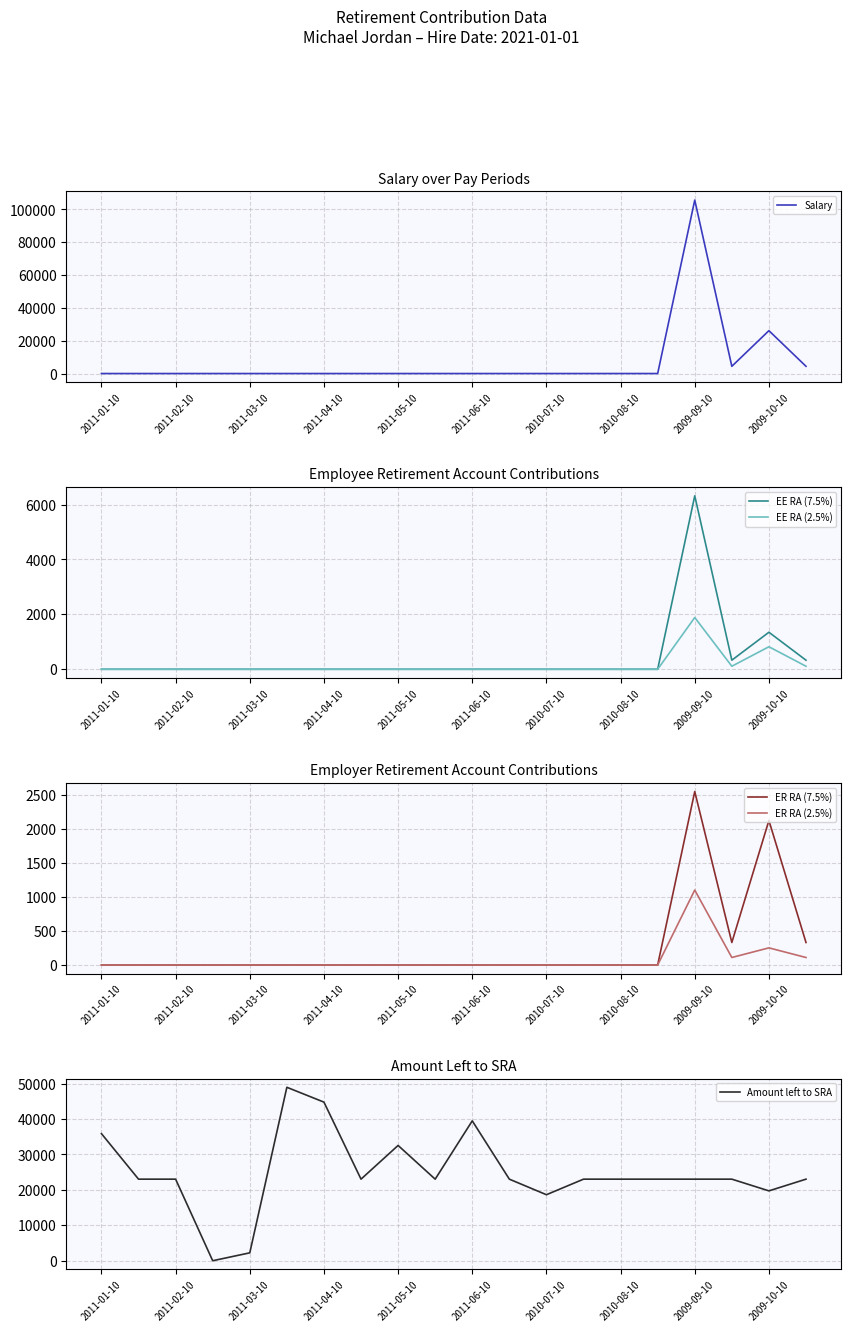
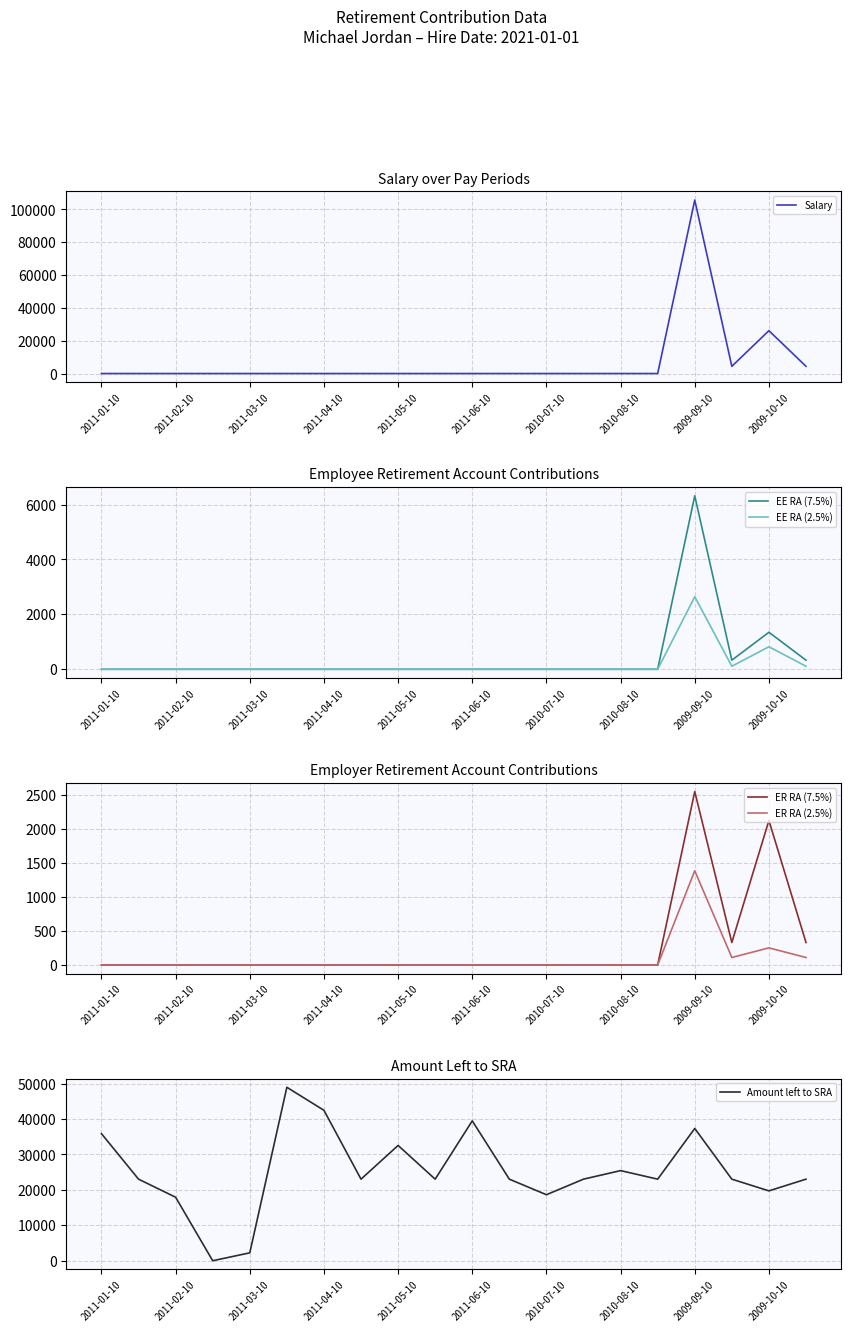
Employee Retirement Account Contributions, EE RA (2.5%), 2009-09-10: 1900 -> 2600
Employer Retirement Account Contributions, ER RA (2.5%), 2009-09-10: 1100 -> 1400
Amount Left to SRA, 2011-02-10: 23000 -> 18000
Amount Left to SRA, 2011-04-10: 45000 -> 42000
Amount Left to SRA, 2010-08-10: 23000 -> 25000
Amount Left to SRA, 2009-09-10: 23000 -> 37000
